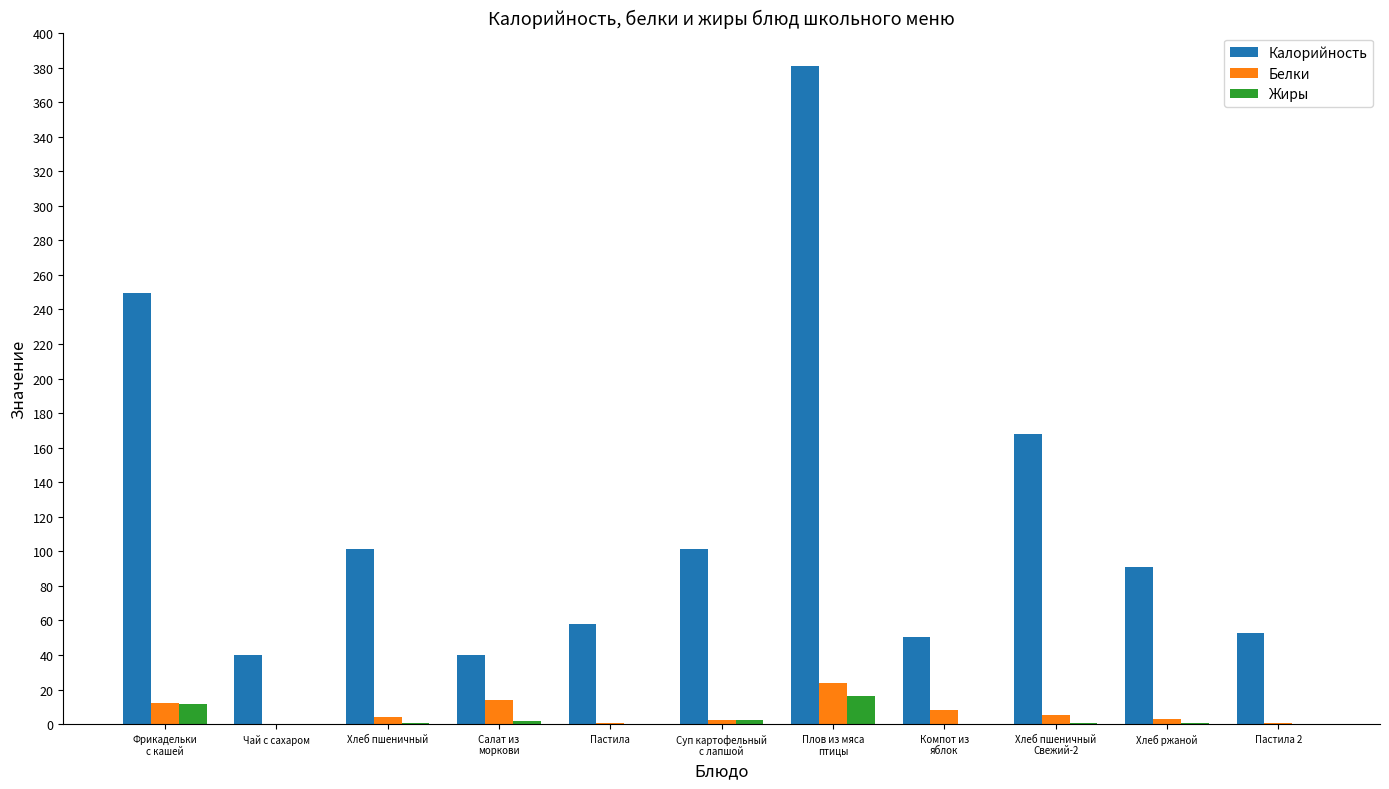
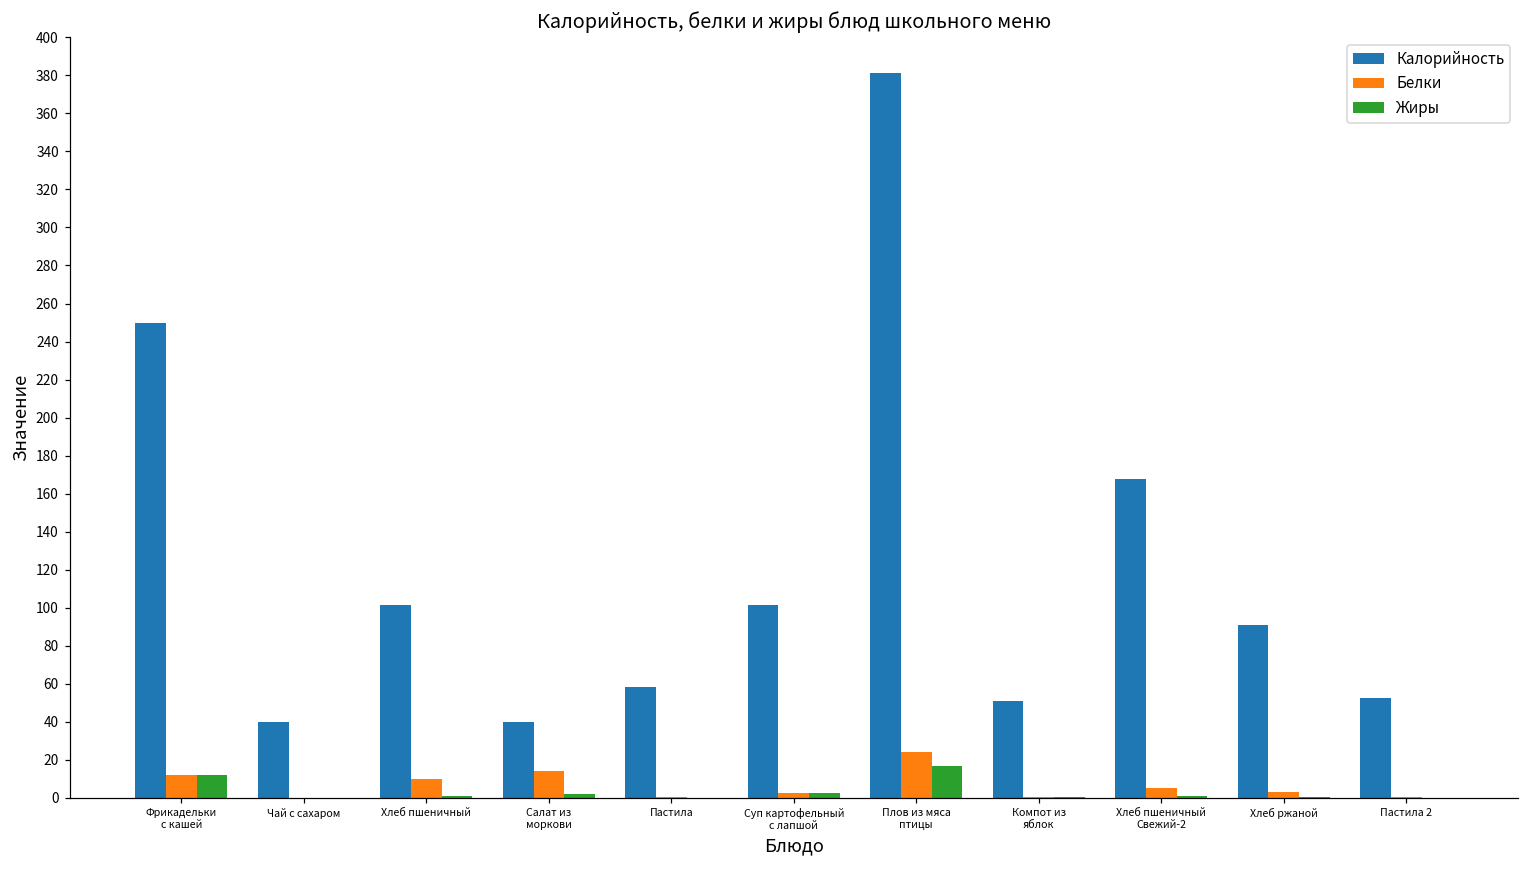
Белки, Хлеб пшеничный: 4 -> 10
Белки, Компот из яблок: 8 -> 0
